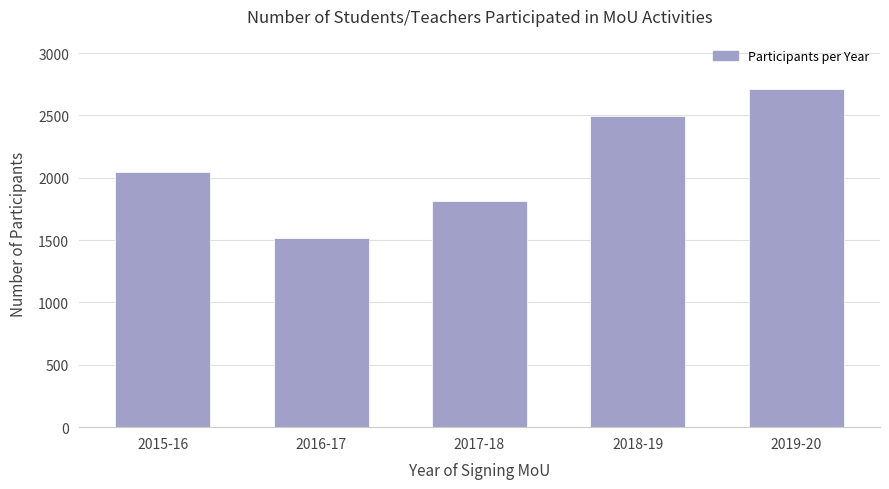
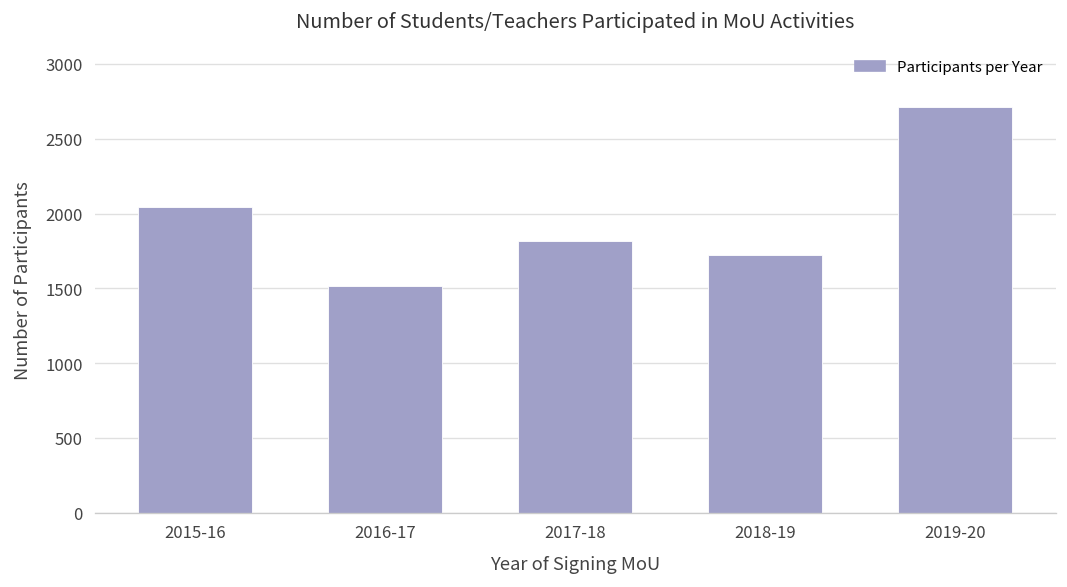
2018-19: 2490 -> 1730
